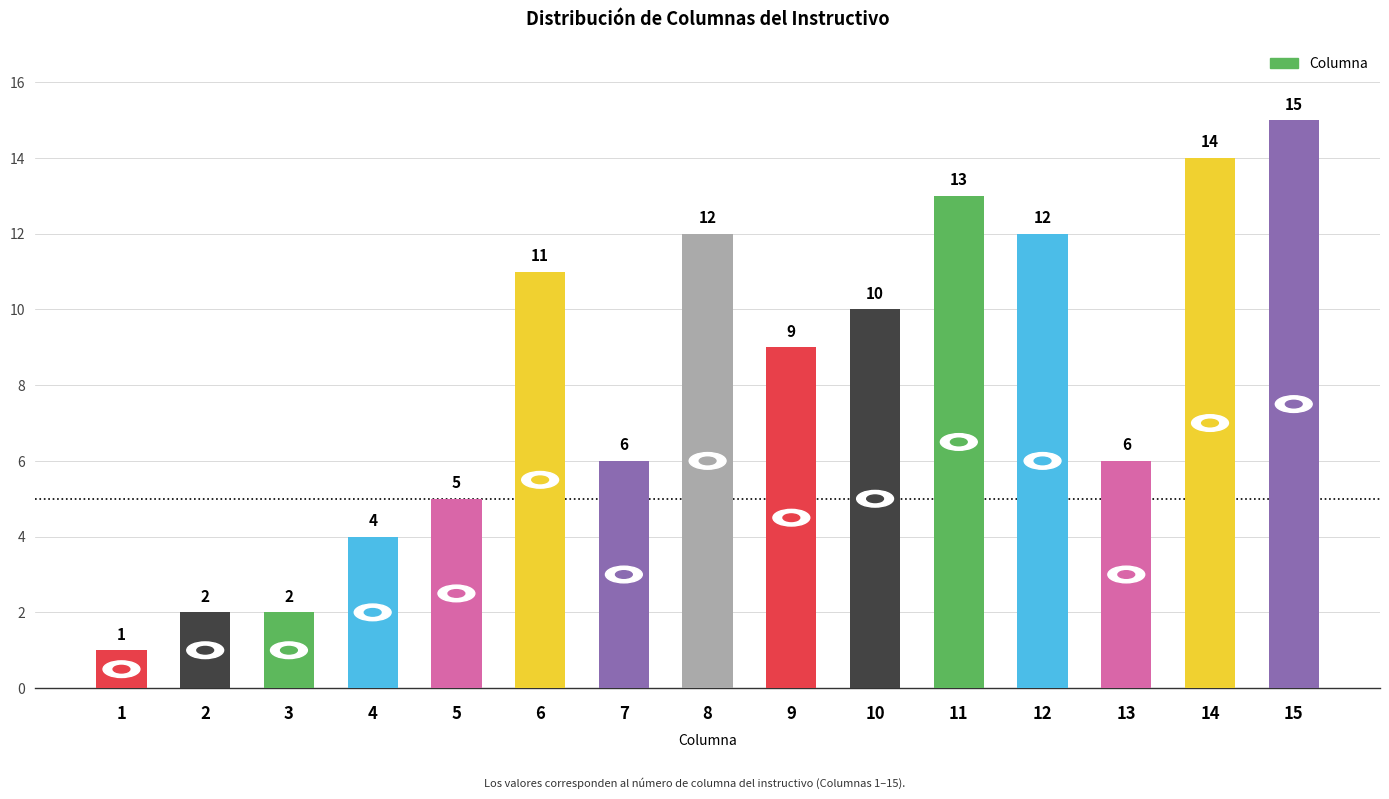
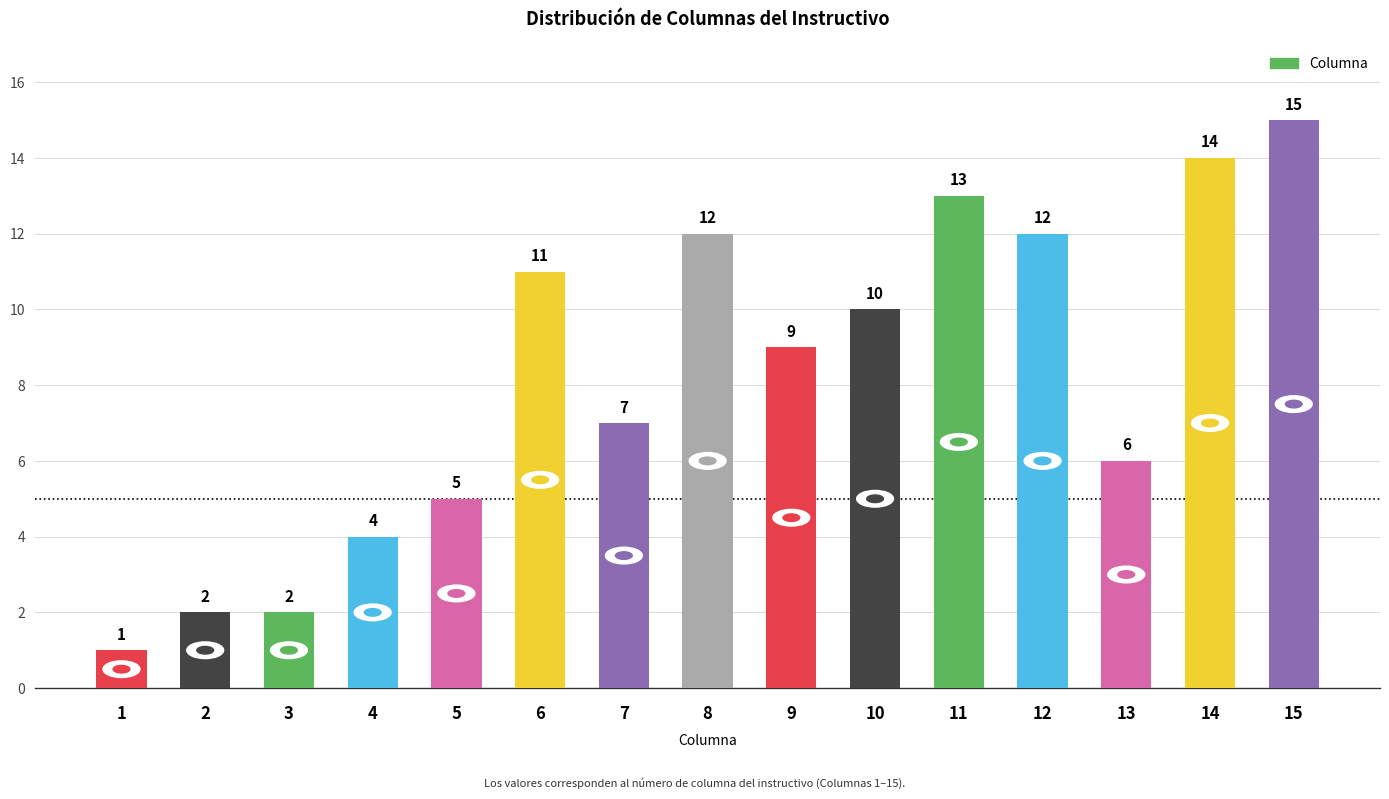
7: 6 -> 7
